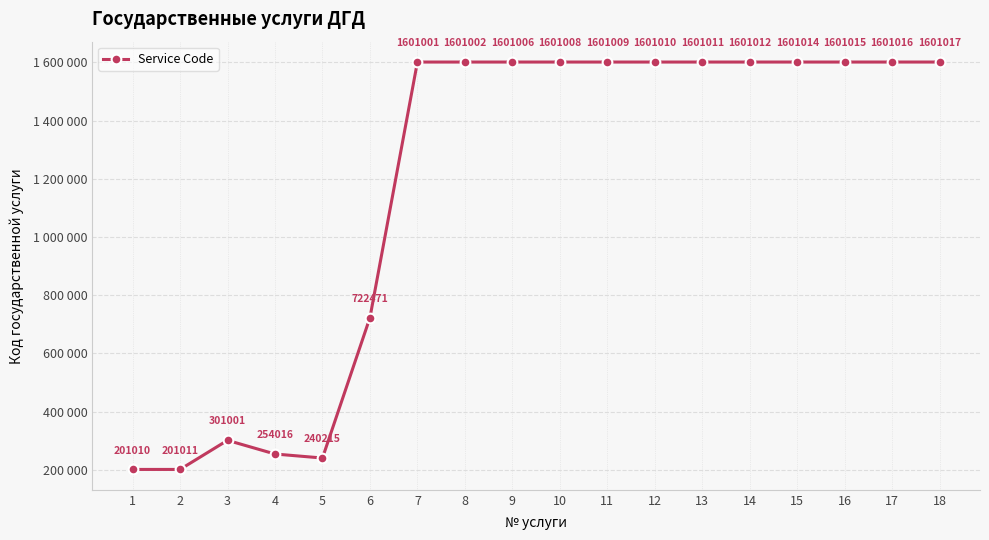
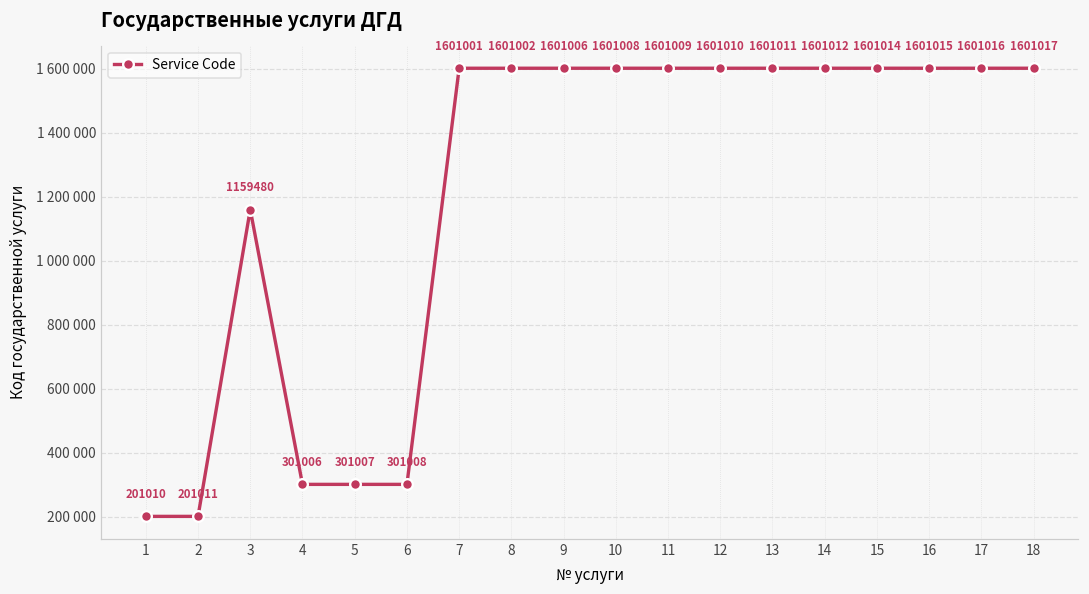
3: 301001 -> 1159480
4: 254016 -> 301006
5: 240215 -> 301007
6: 722471 -> 301008
